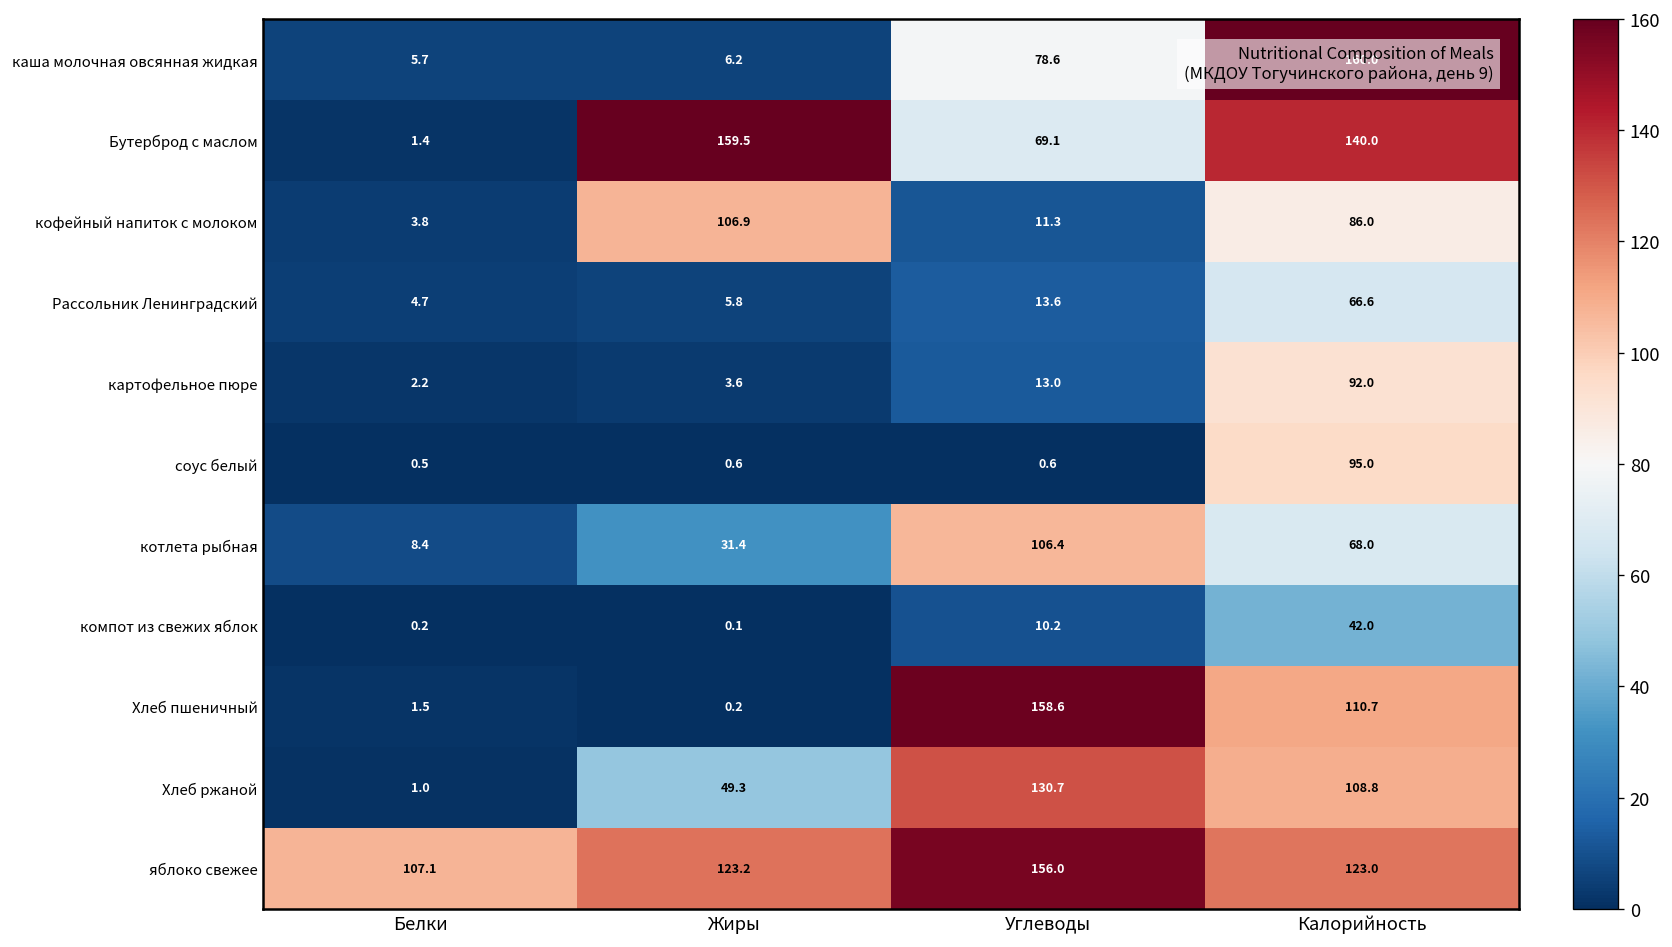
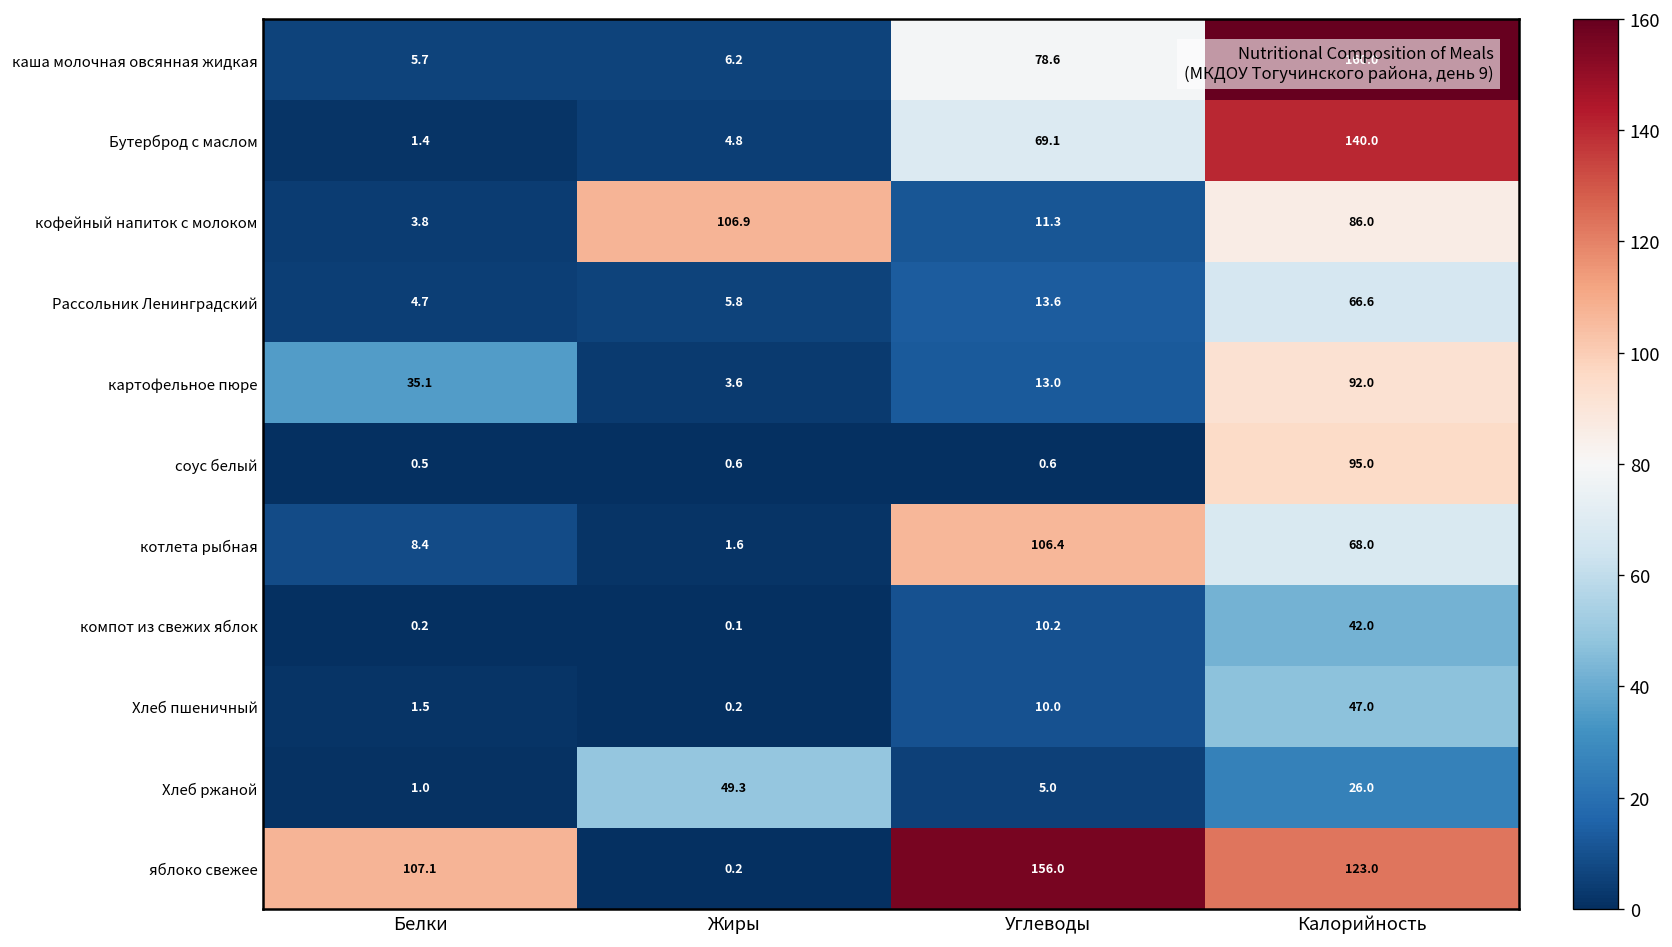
Бутерброд с маслом, Жиры: 159.5 -> 4.8
картофельное пюре, Белки: 2.2 -> 35.1
котлета рыбная, Жиры: 31.4 -> 1.6
Хлеб пшеничный, Углеводы: 158.6 -> 10.0
Хлеб пшеничный, Калорийность: 110.7 -> 47.0
Хлеб ржаной, Углеводы: 130.7 -> 5.0
Хлеб ржаной, Калорийность: 108.8 -> 26.0
яблоко свежее, Жиры: 123.2 -> 0.2
